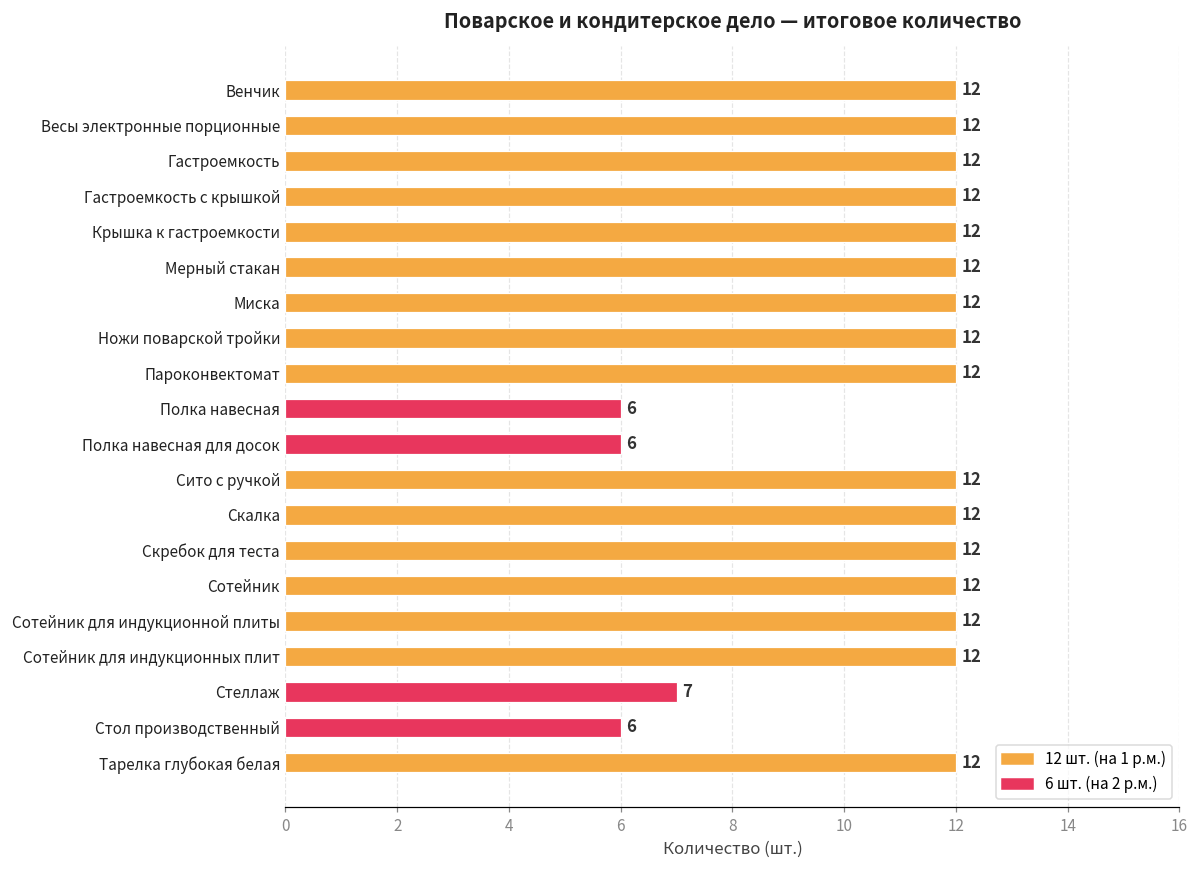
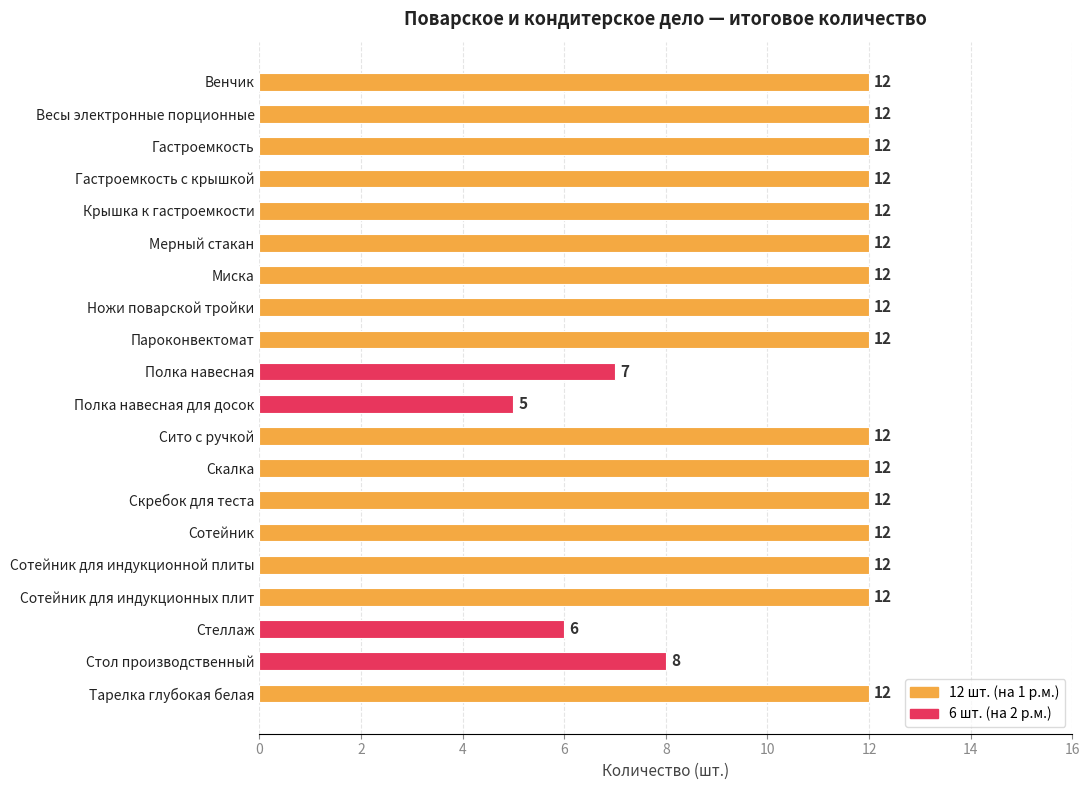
Полка навесная: 6 -> 7
Полка навесная для досок: 6 -> 5
Стеллаж: 7 -> 6
Стол производственный: 6 -> 8
